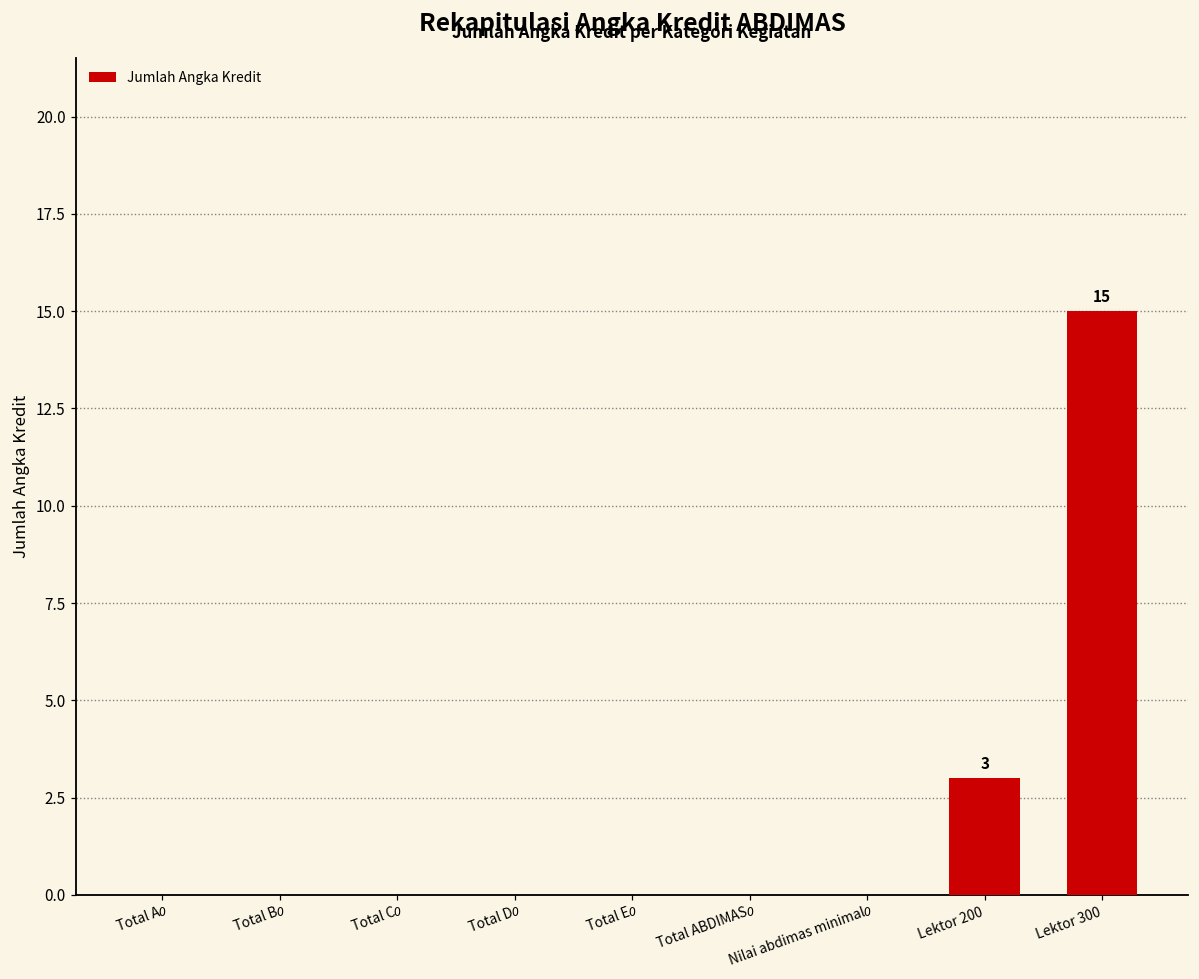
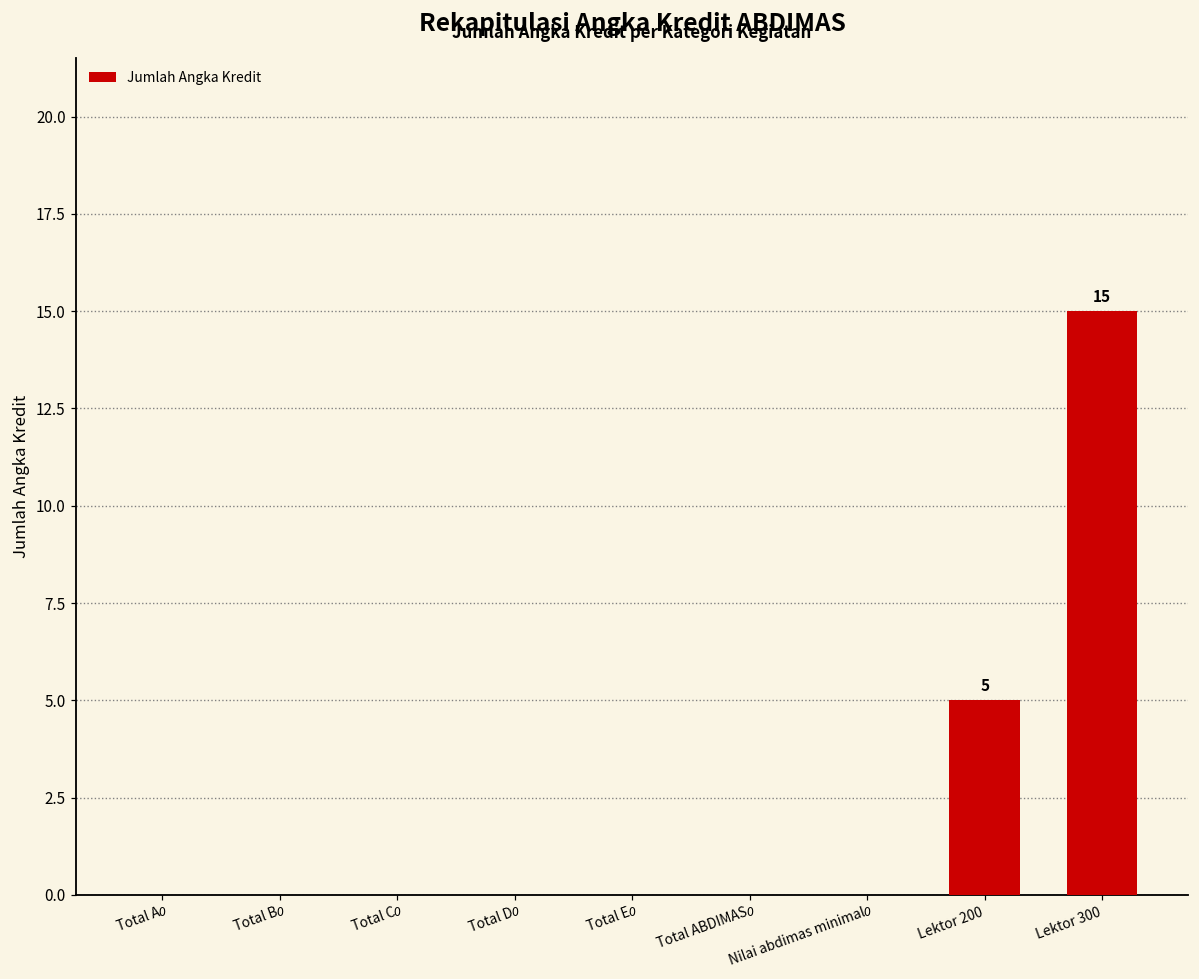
Lektor 200: 3 -> 5
